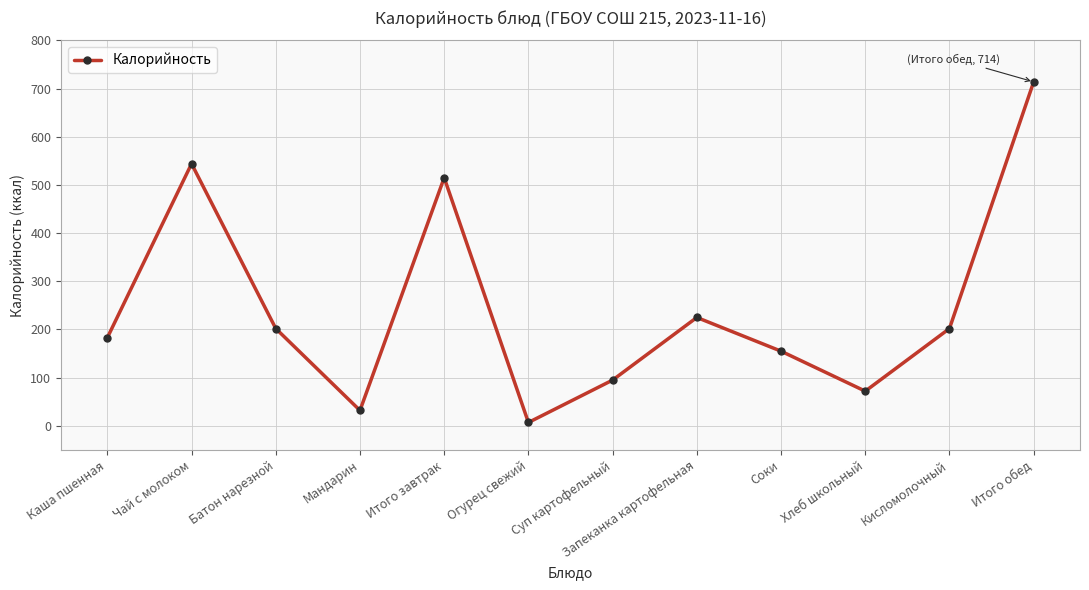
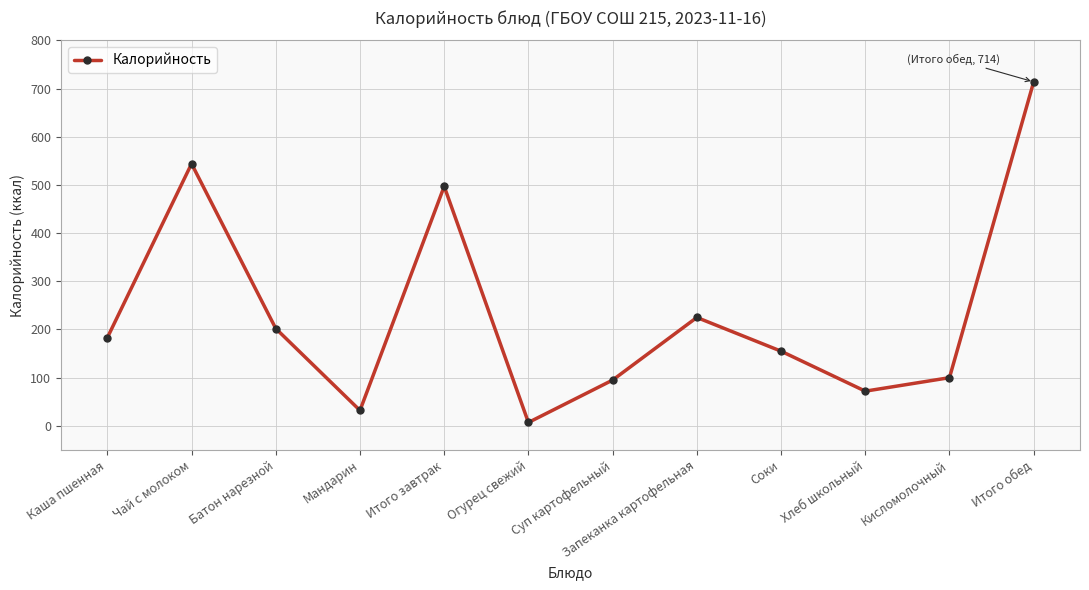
Итого завтрак: 520 -> 500
Кисломолочный: 200 -> 100
